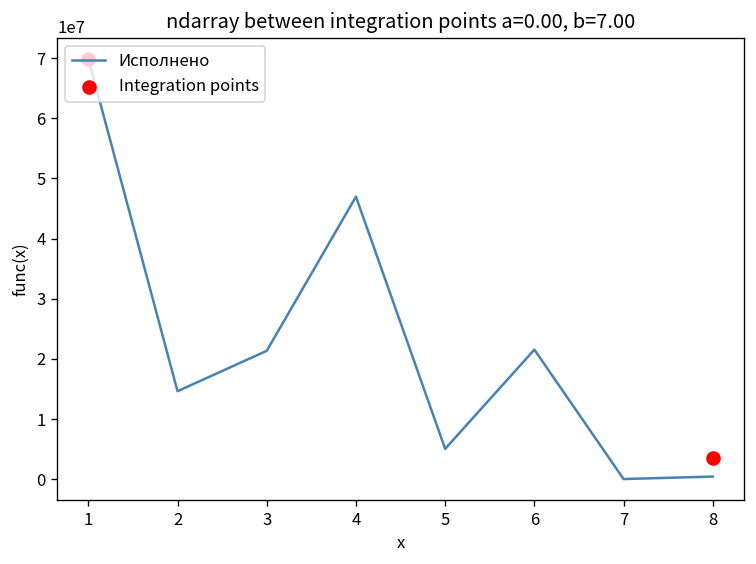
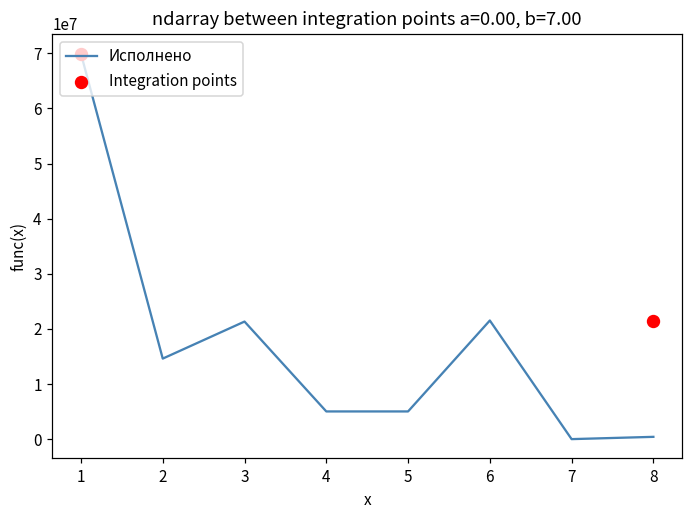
Исполнено, 4: 47000000 -> 5000000
Integration points, 8: 4000000 -> 22000000
